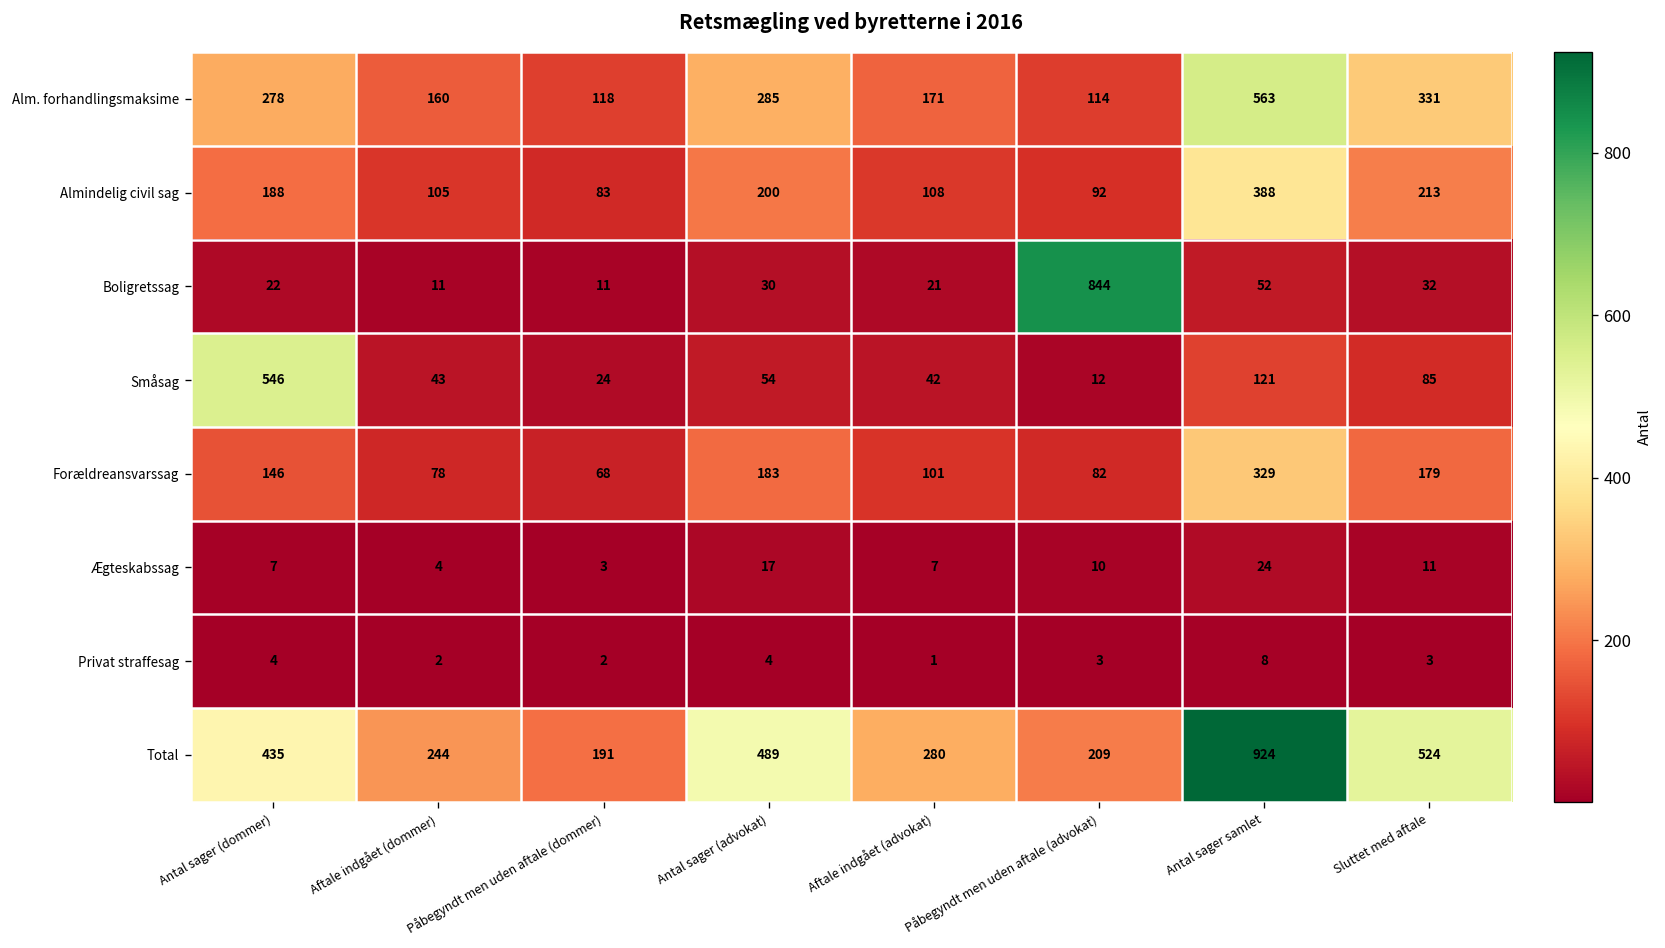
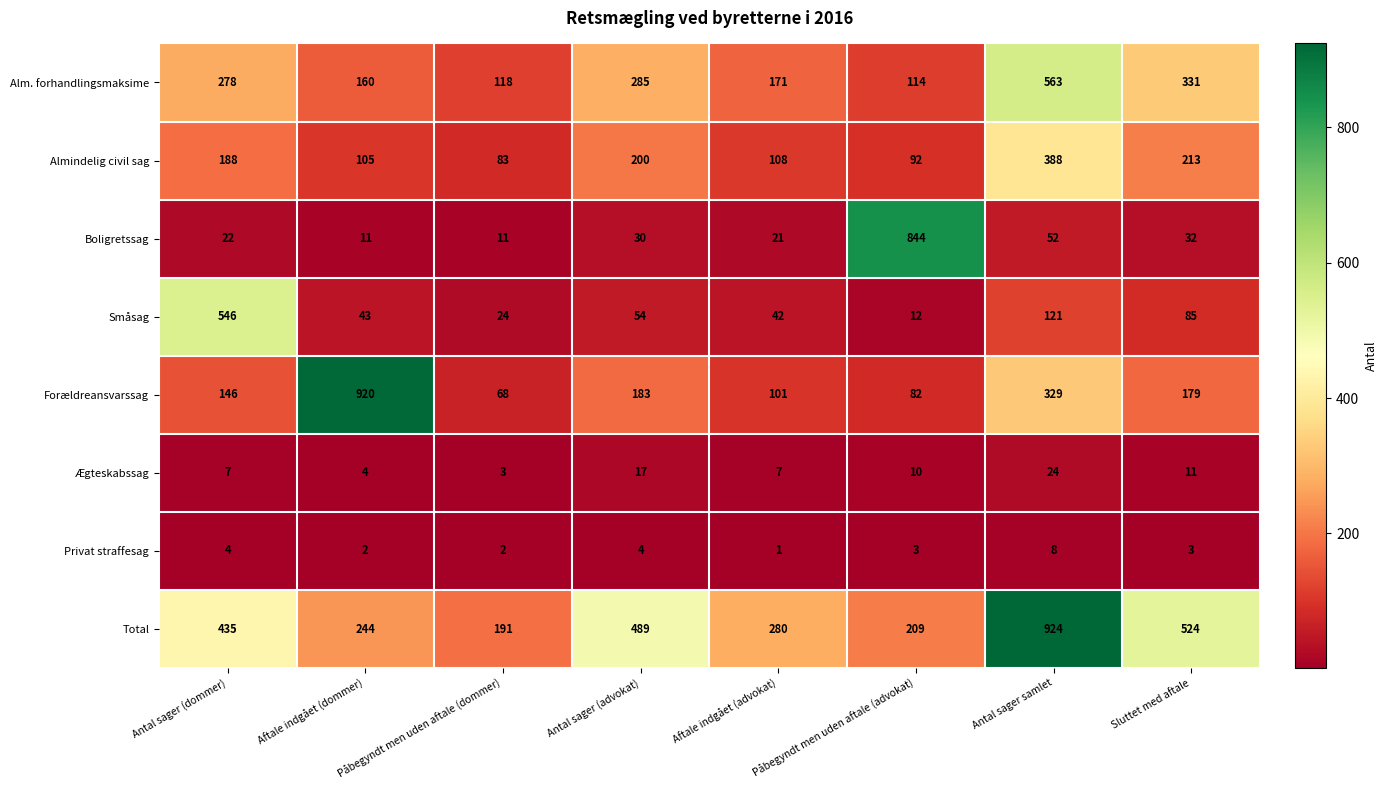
Forældreansvarssag, Aftale indgået (dommer): 78 -> 920
